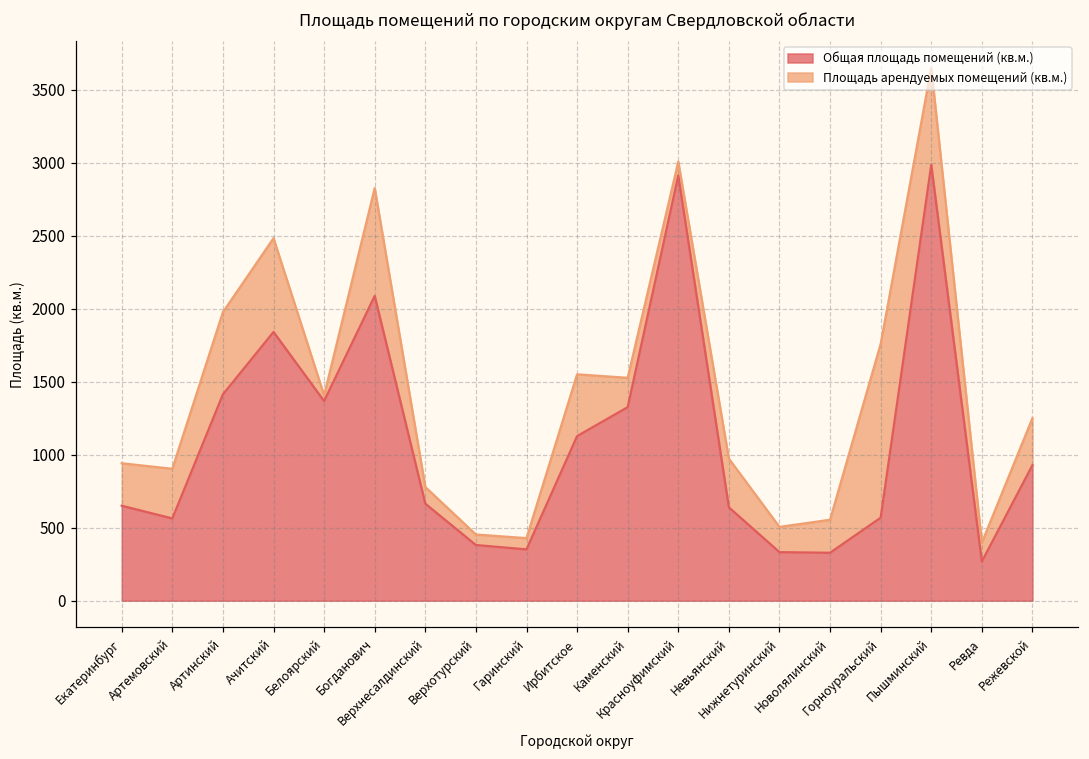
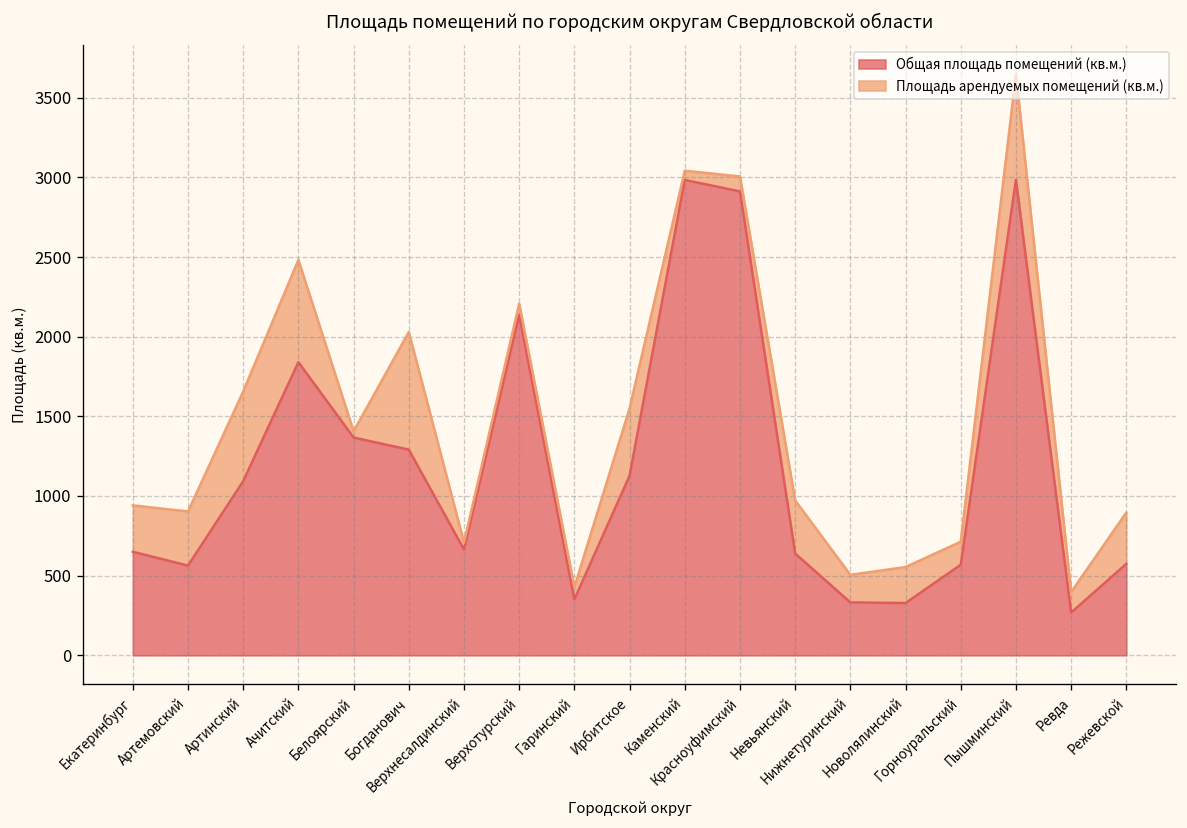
Общая площадь помещений (кв.м.), Артинский: 1410 -> 1090
Общая площадь помещений (кв.м.), Богданович: 2090 -> 1290
Площадь арендуемых помещений (кв.м.), Верхнесалдинский: 110 -> 40
Общая площадь помещений (кв.м.), Верхотурский: 380 -> 2140
Общая площадь помещений (кв.м.), Каменский: 1330 -> 2980
Площадь арендуемых помещений (кв.м.), Каменский: 200 -> 60
Площадь арендуемых помещений (кв.м.), Горноуральский: 1190 -> 150
Общая площадь помещений (кв.м.), Режевской: 930 -> 570
